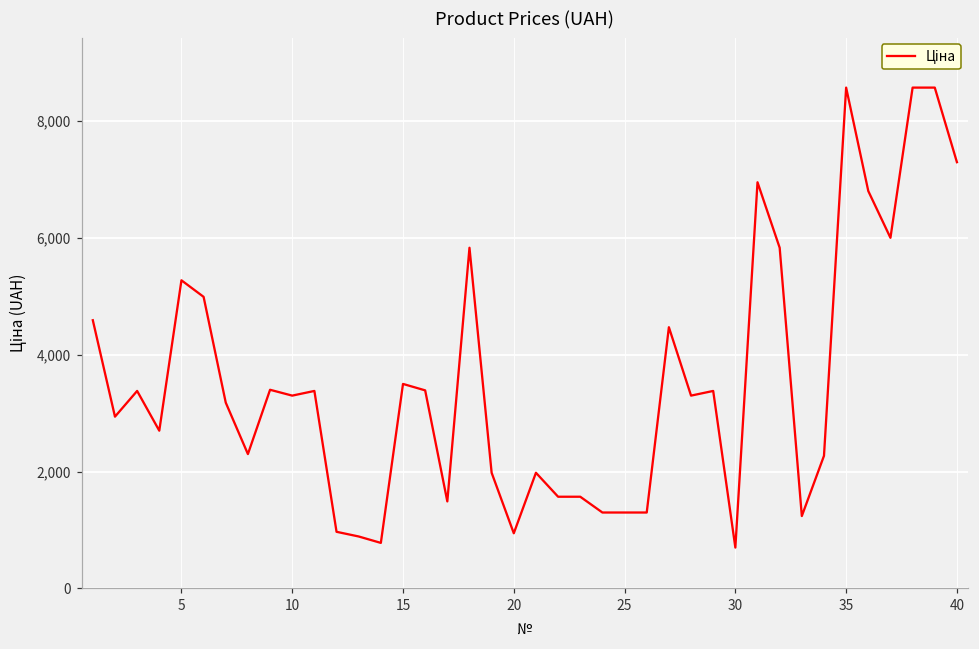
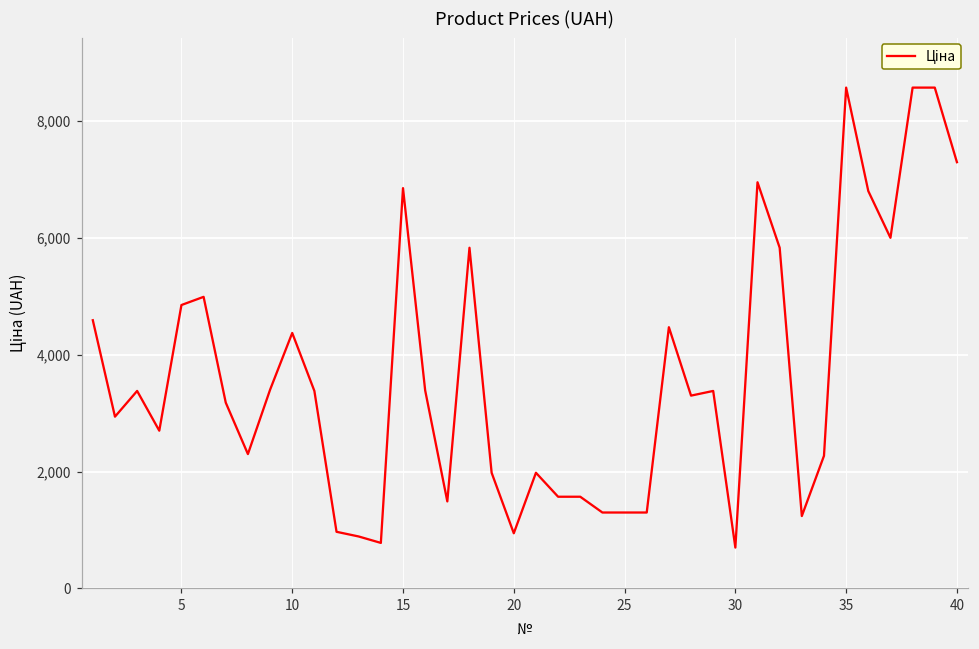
5: 5,300 -> 4,800
10: 3,300 -> 4,400
15: 3,500 -> 6,800
